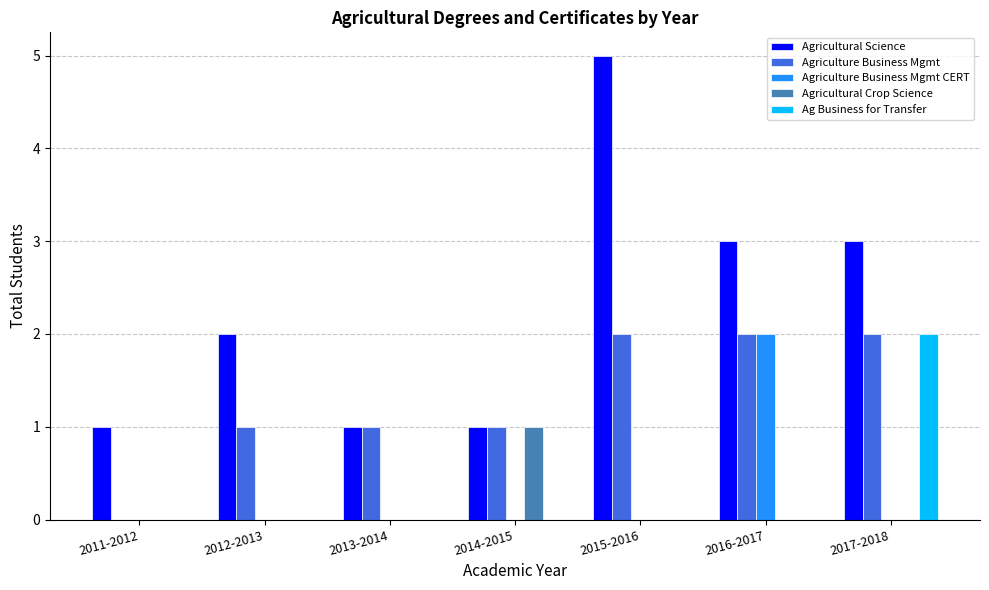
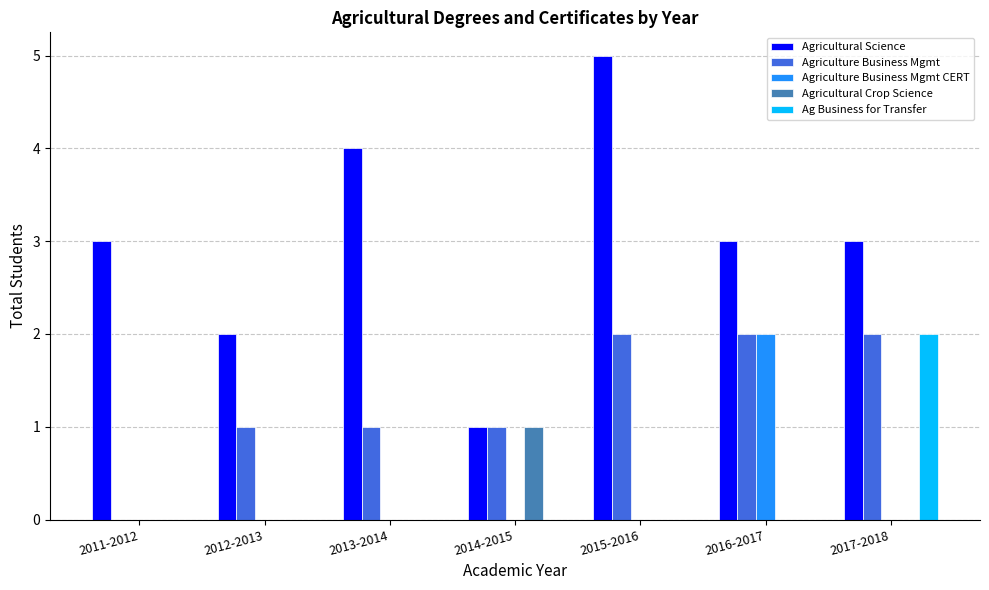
Agricultural Science, 2011-2012: 1 -> 3
Agricultural Science, 2013-2014: 1 -> 4
